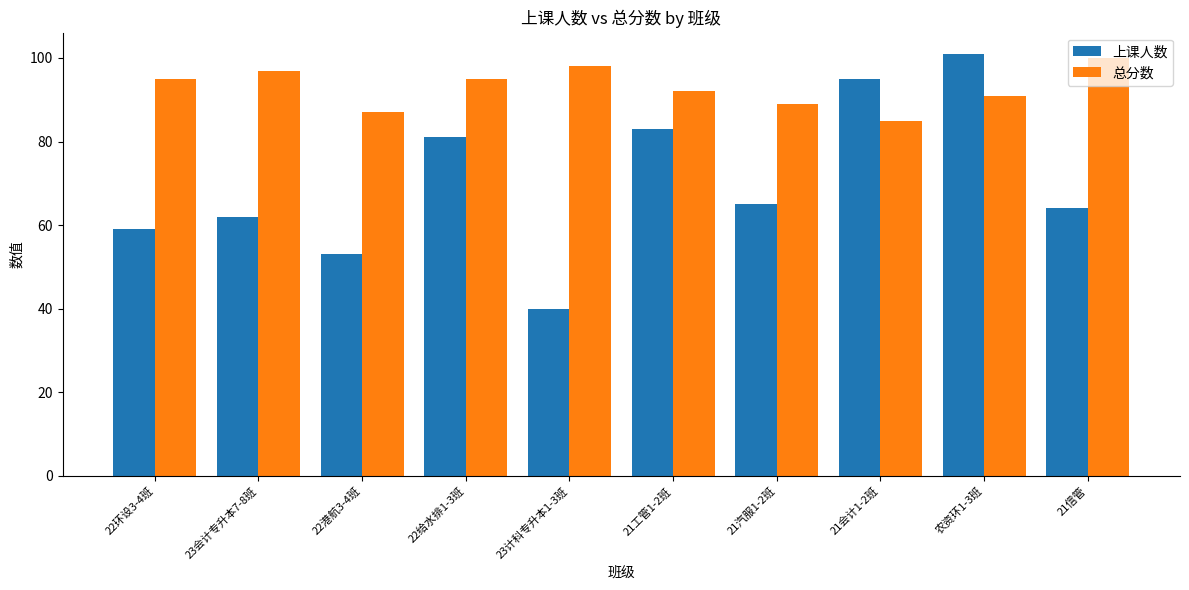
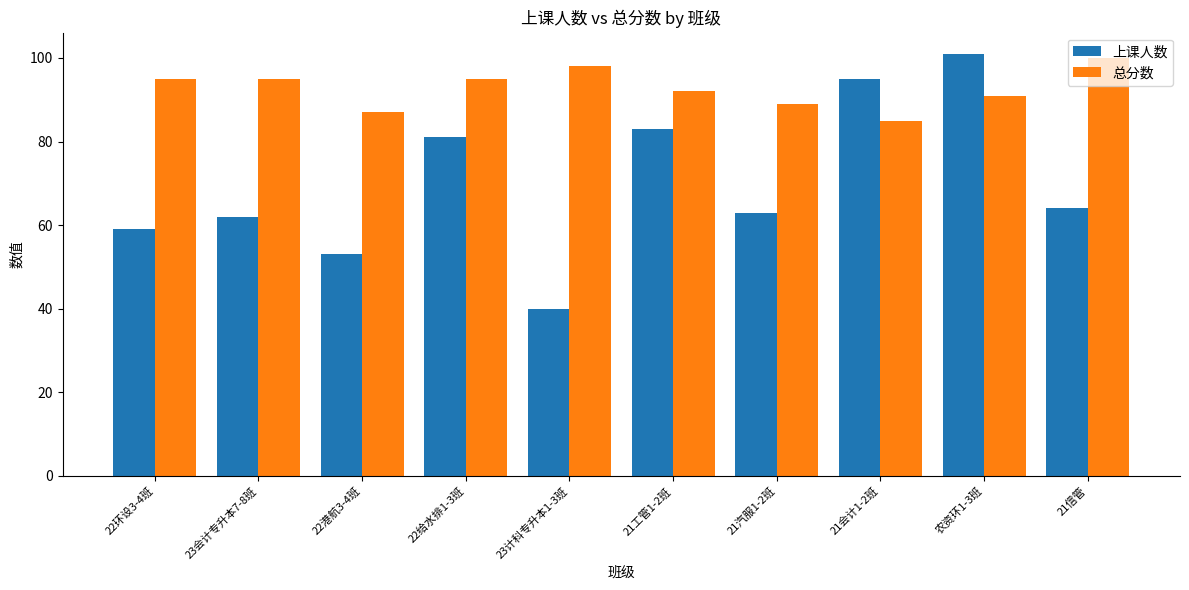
总分数, 23会计专升本7-8班: 97 -> 95
上课人数, 21汽服1-2班: 65 -> 63
